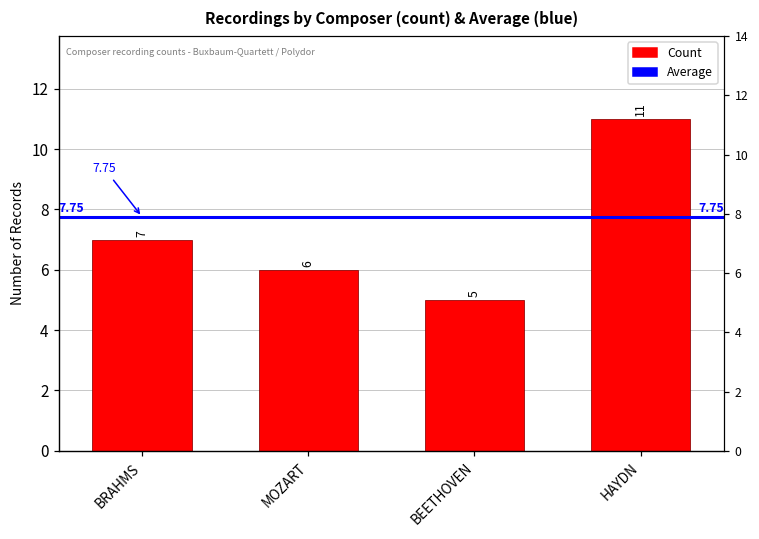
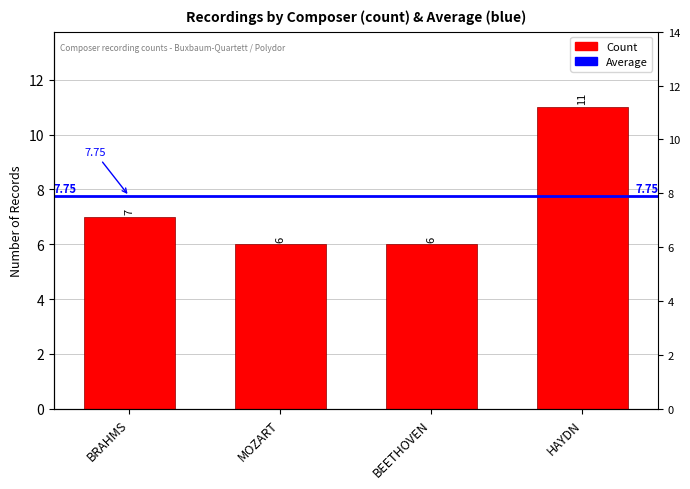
BEETHOVEN: 5 -> 6
